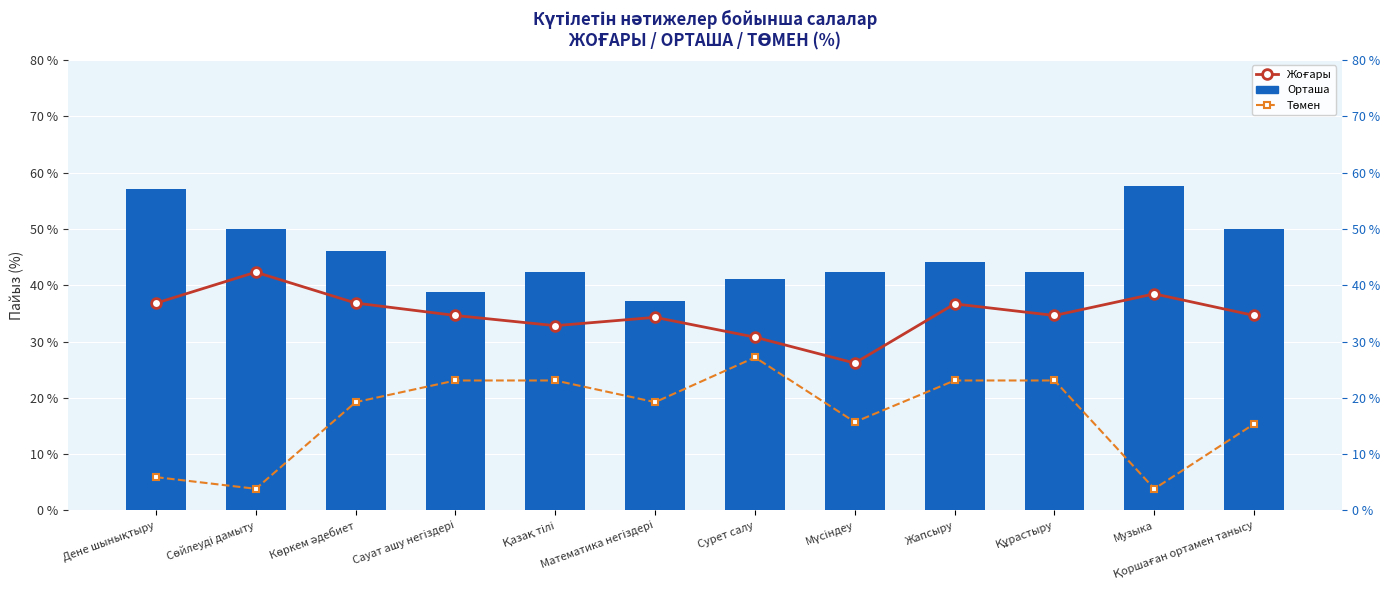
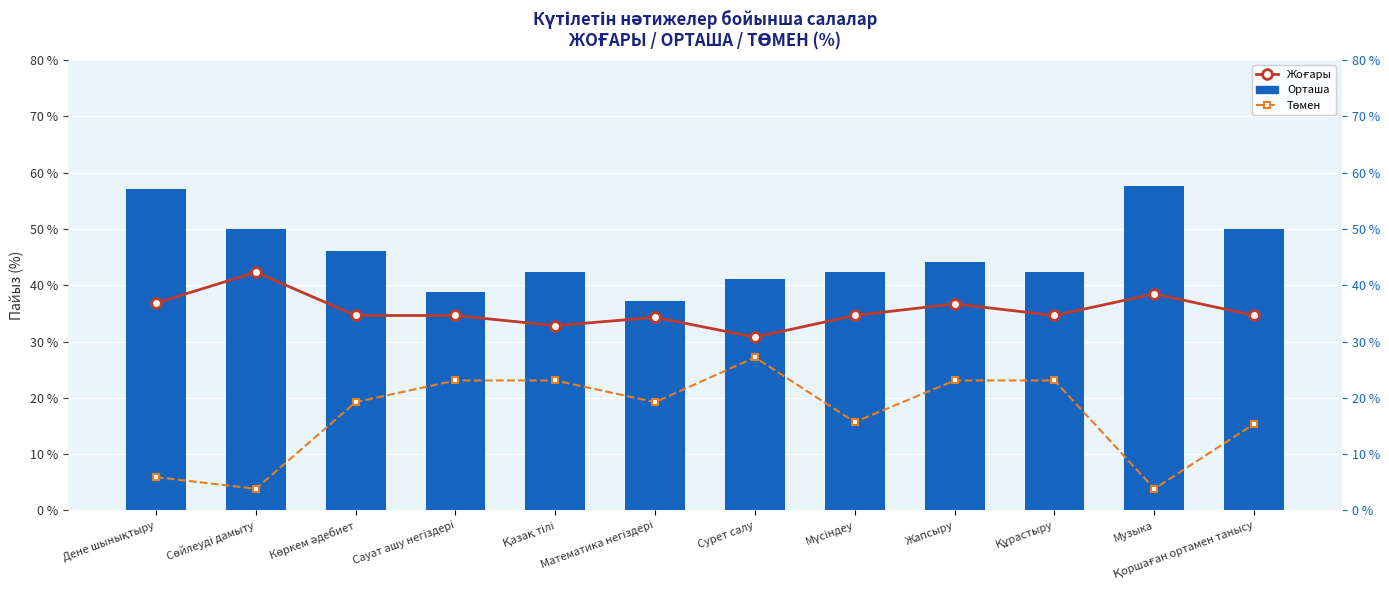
Жоғары, Көркем әдебиет: 37 % -> 35 %
Жоғары, Мүсіндеу: 26 % -> 35 %
